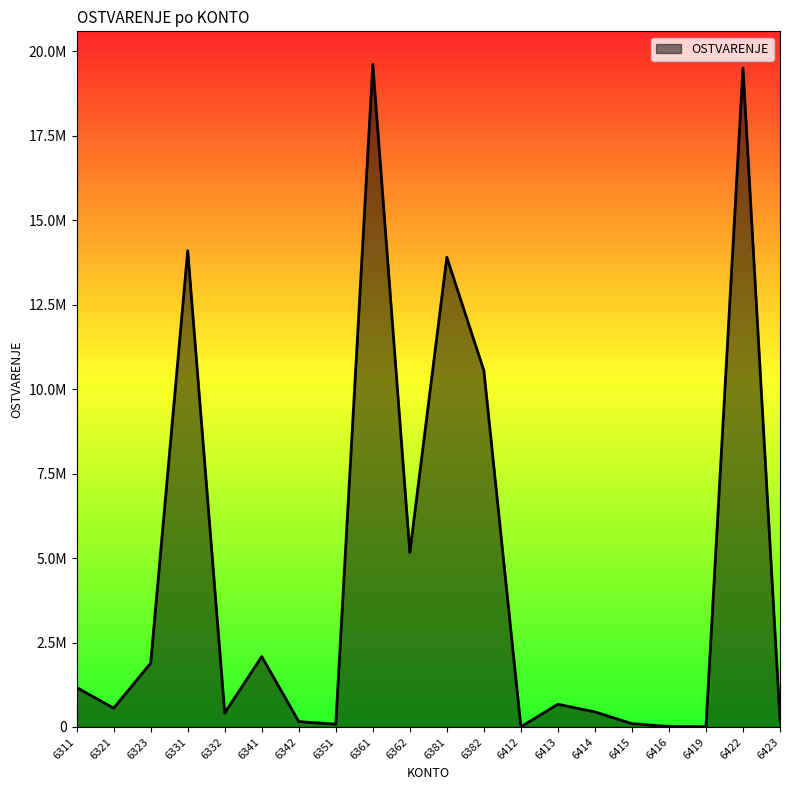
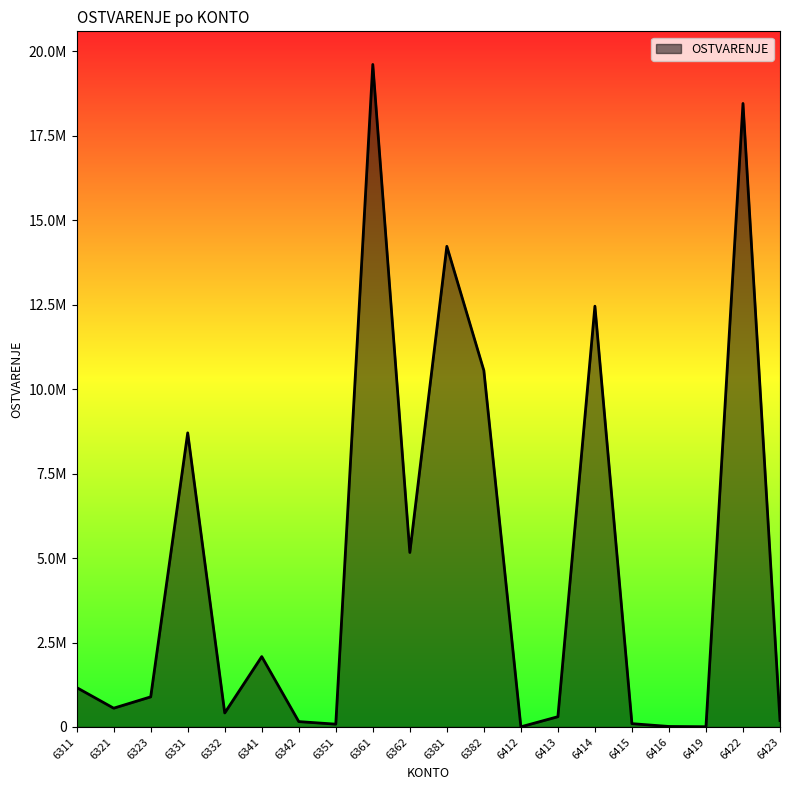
6323: 1900000 -> 900000
6331: 14100000 -> 8700000
6381: 13900000 -> 14200000
6413: 700000 -> 300000
6414: 400000 -> 12500000
6422: 19500000 -> 18500000
